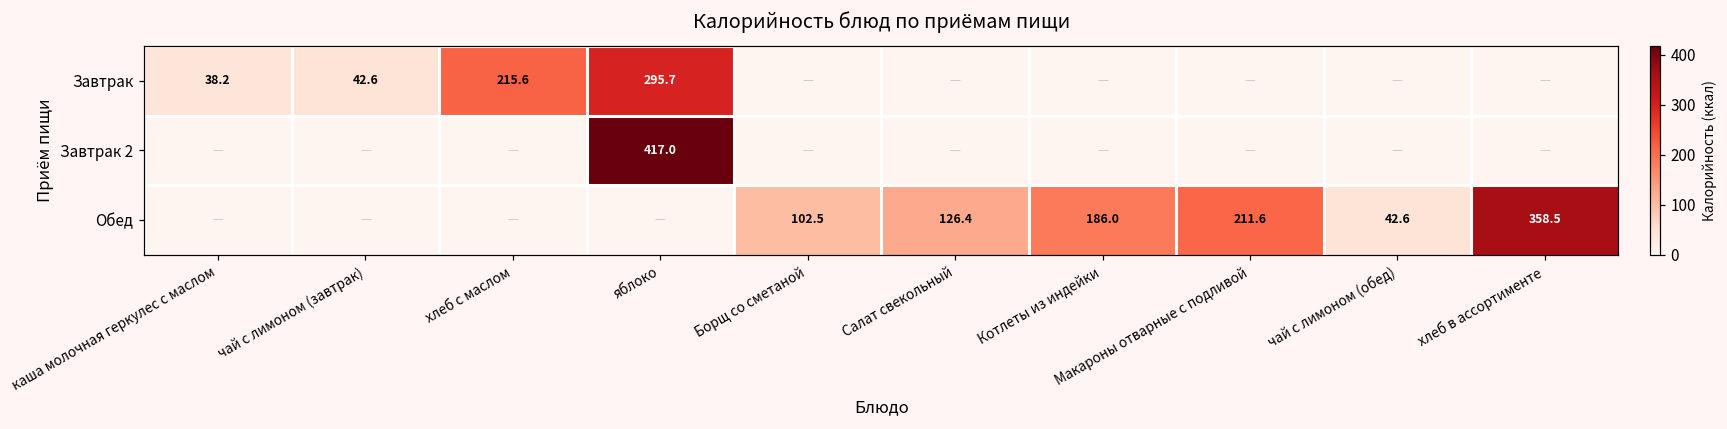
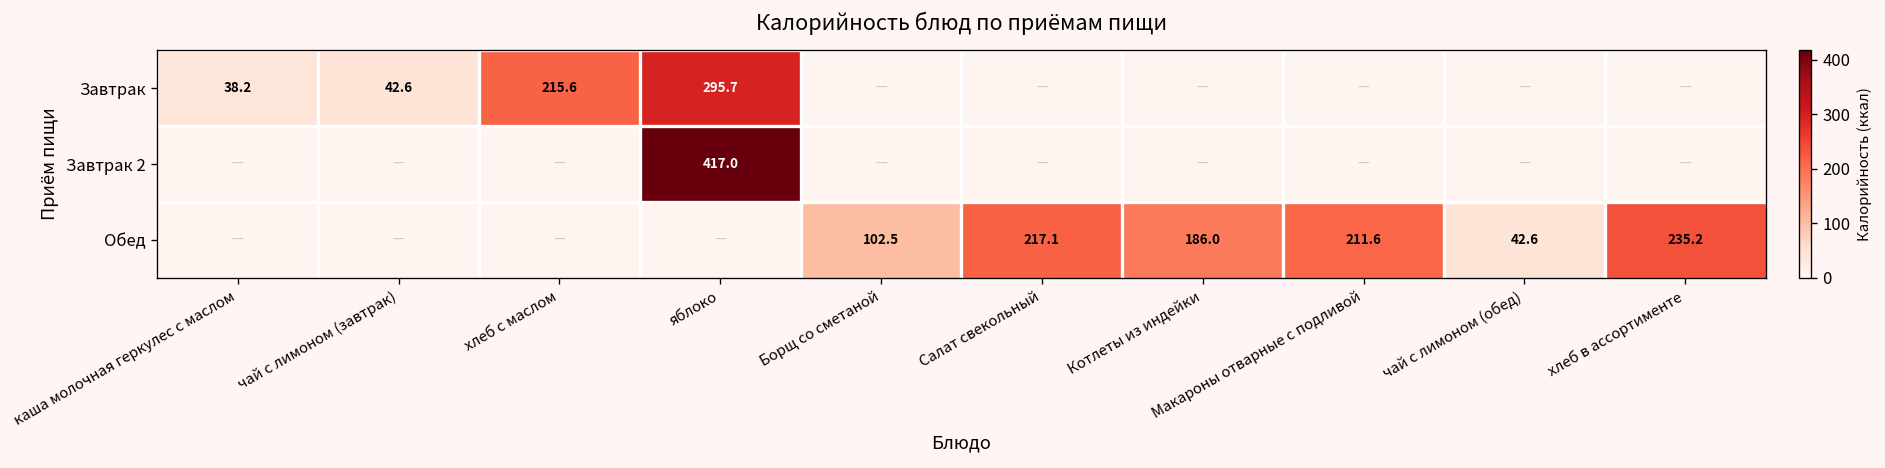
Обед, Салат свекольный: 126.4 -> 217.1
Обед, хлеб в ассортименте: 358.5 -> 235.2
